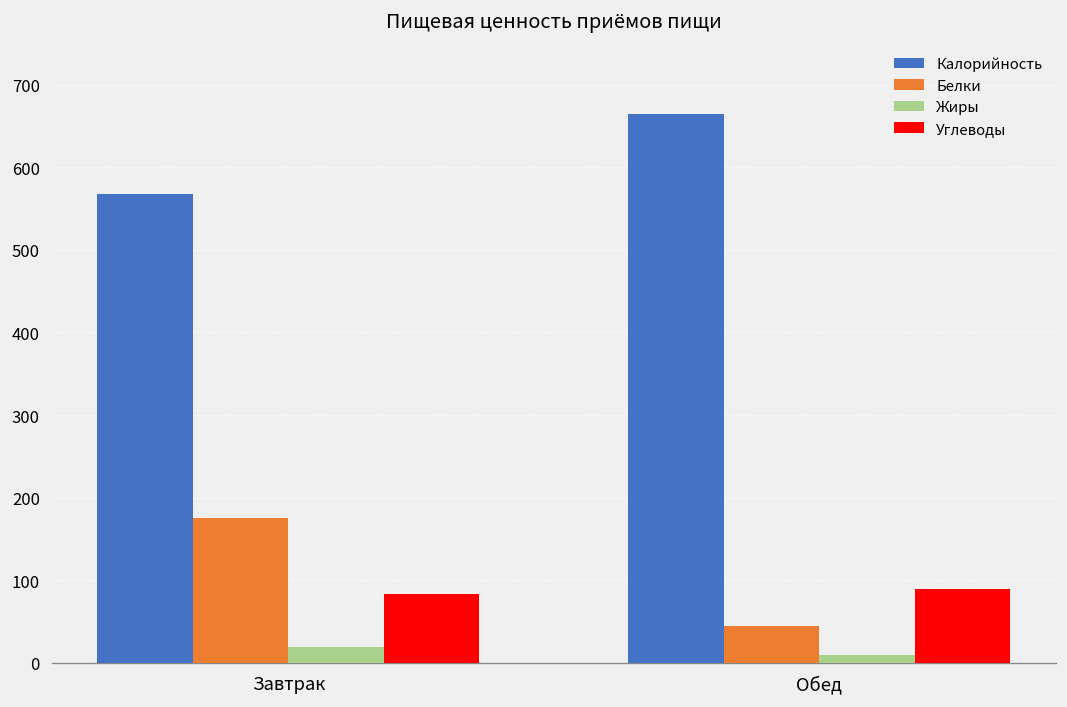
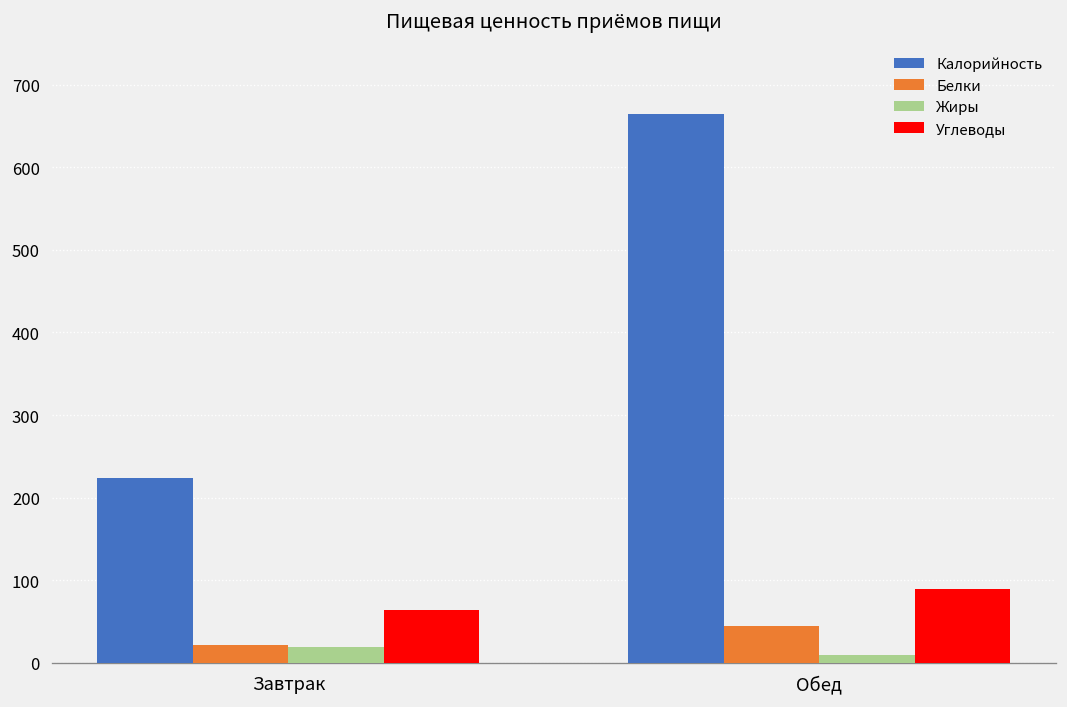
Калорийность, Завтрак: 570 -> 220
Белки, Завтрак: 180 -> 20
Углеводы, Завтрак: 80 -> 60
